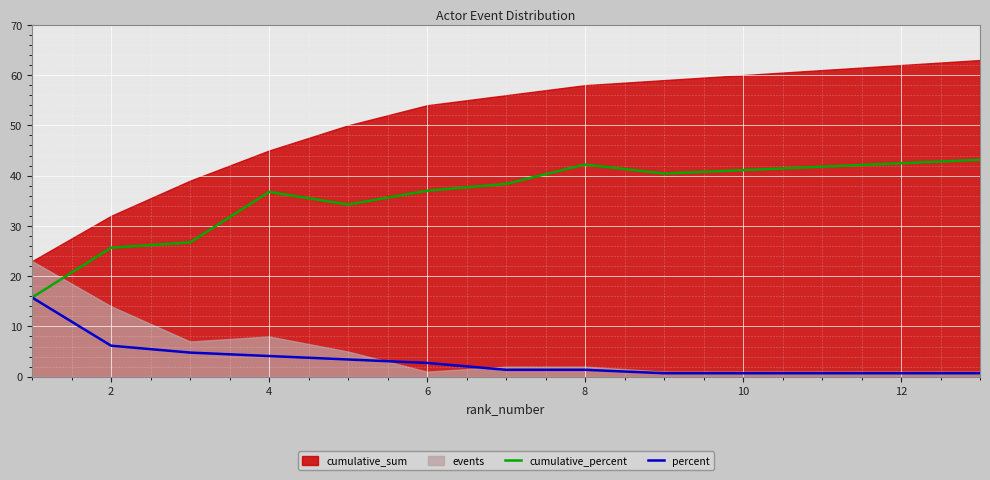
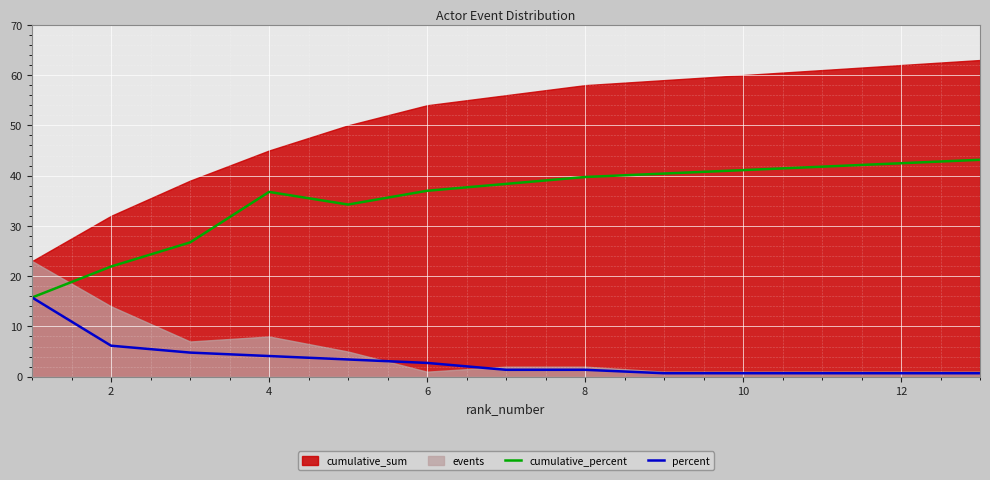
cumulative_percent, 2: 26 -> 22
cumulative_percent, 8: 42 -> 40
